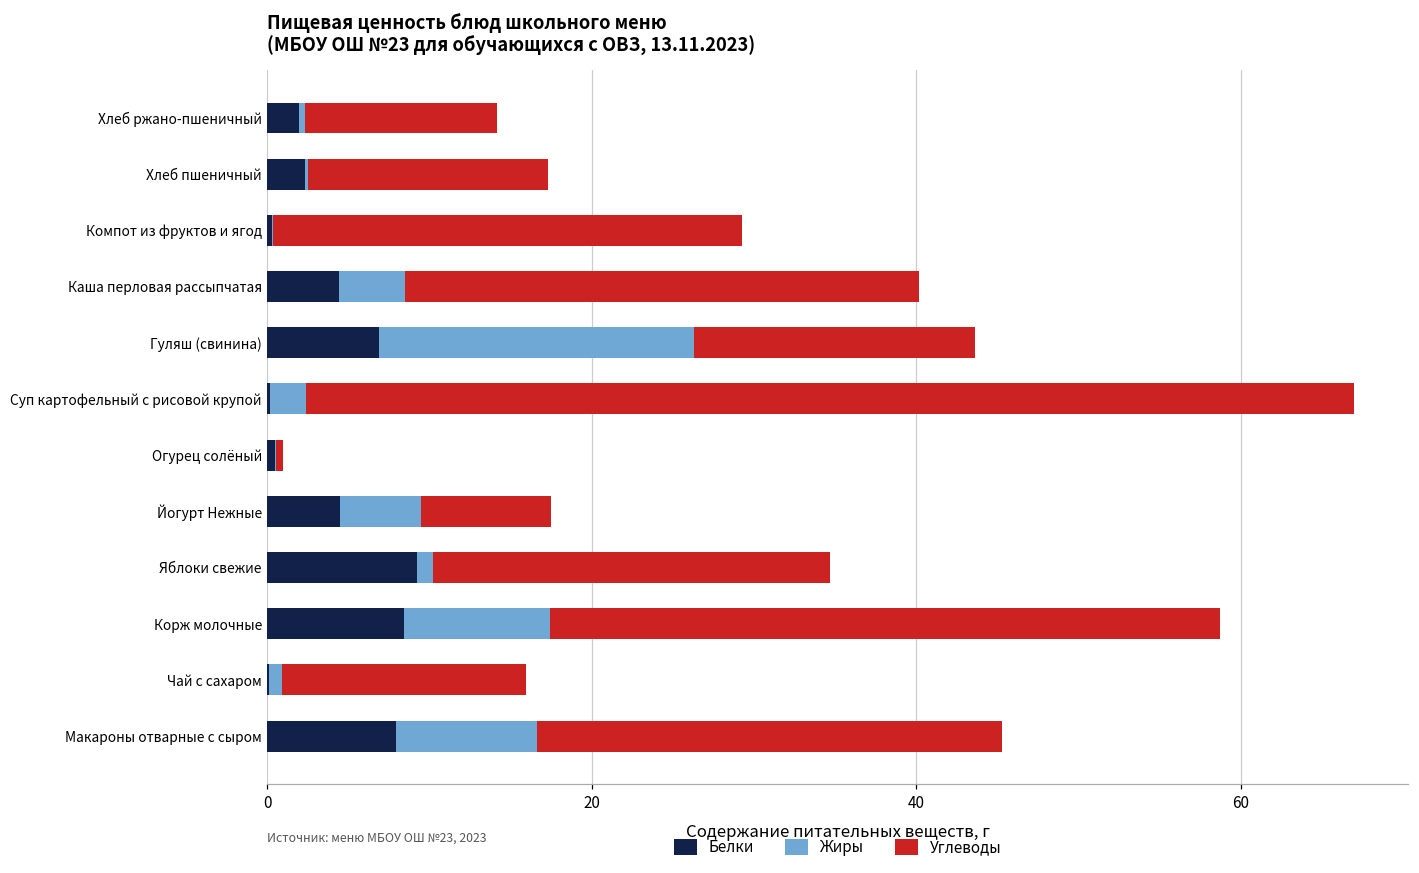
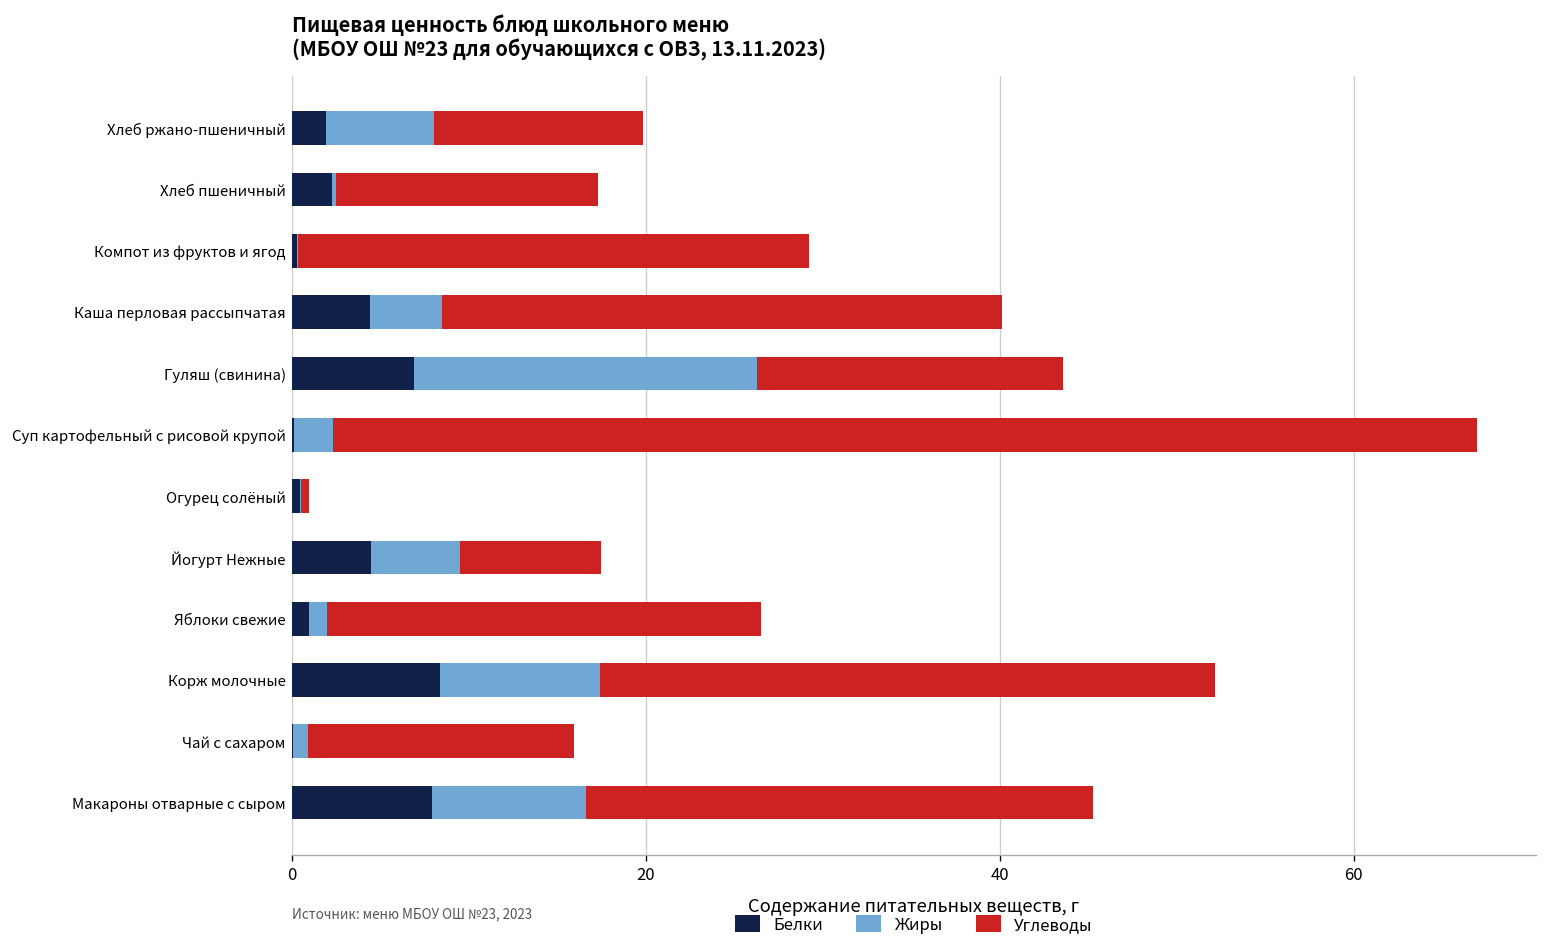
Жиры, Хлеб ржано-пшеничный: 0.4 -> 6.1
Белки, Яблоки свежие: 9.2 -> 1.0
Углеводы, Корж молочные: 41.3 -> 34.8
